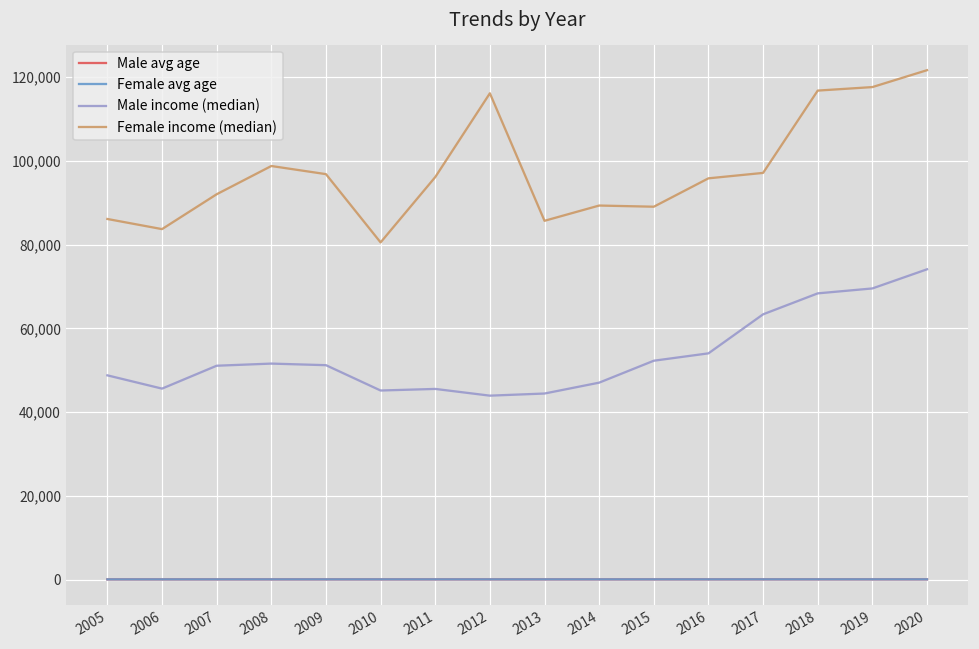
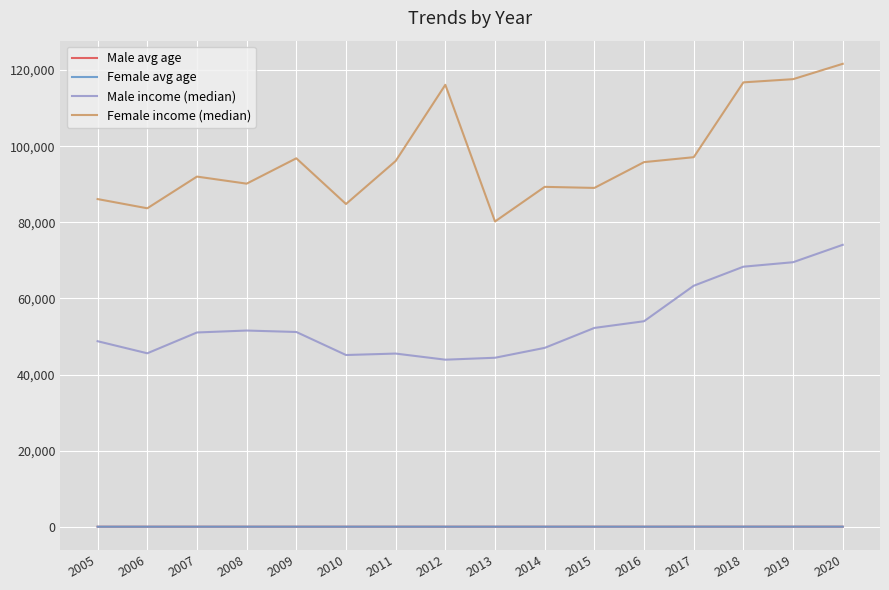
Female income (median), 2008: 99,000 -> 90,000
Female income (median), 2010: 81,000 -> 85,000
Female income (median), 2013: 86,000 -> 80,000
